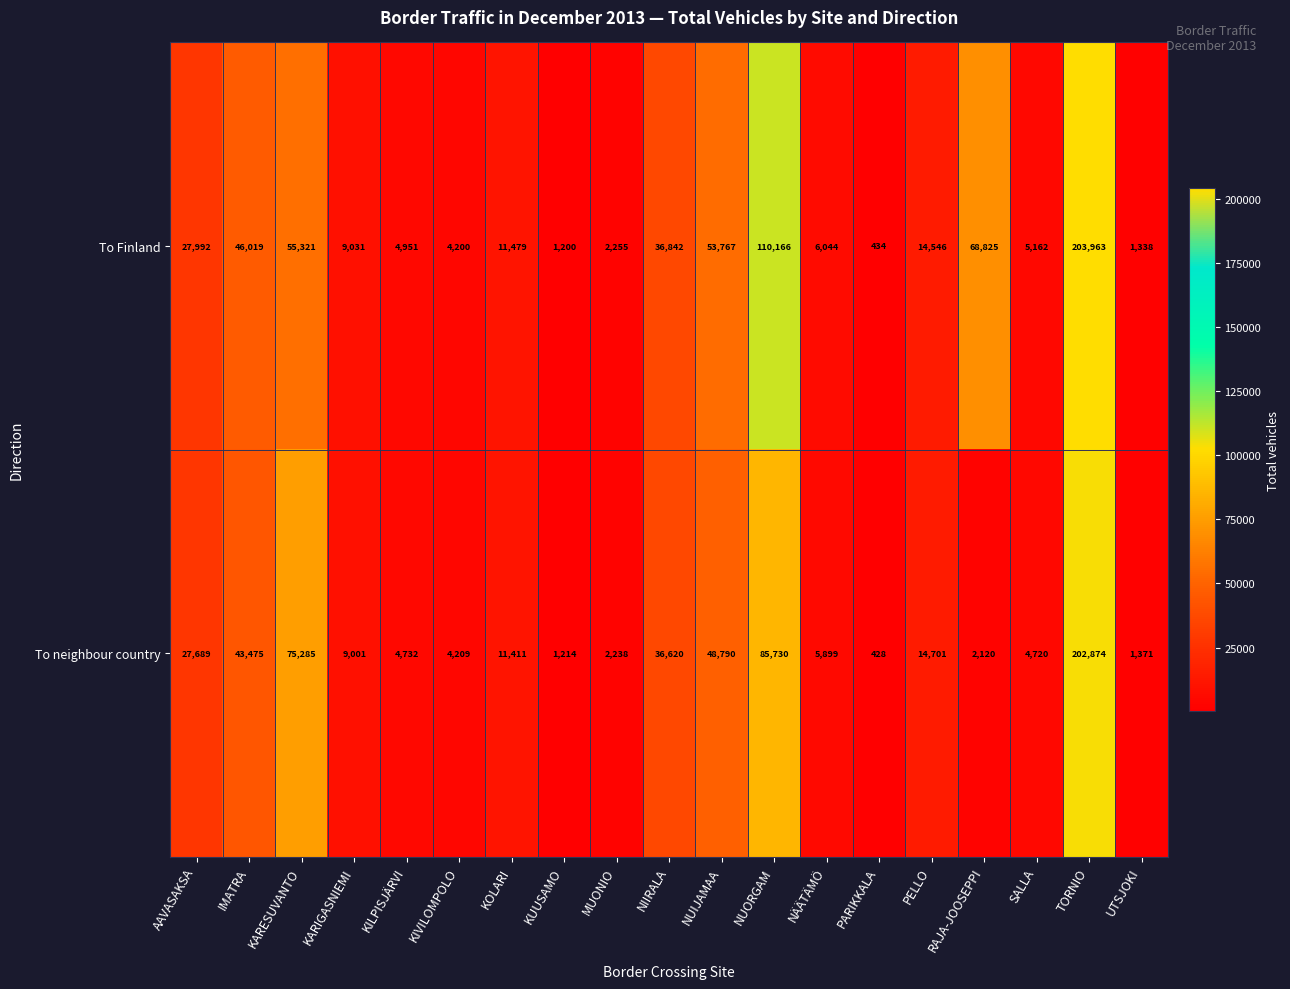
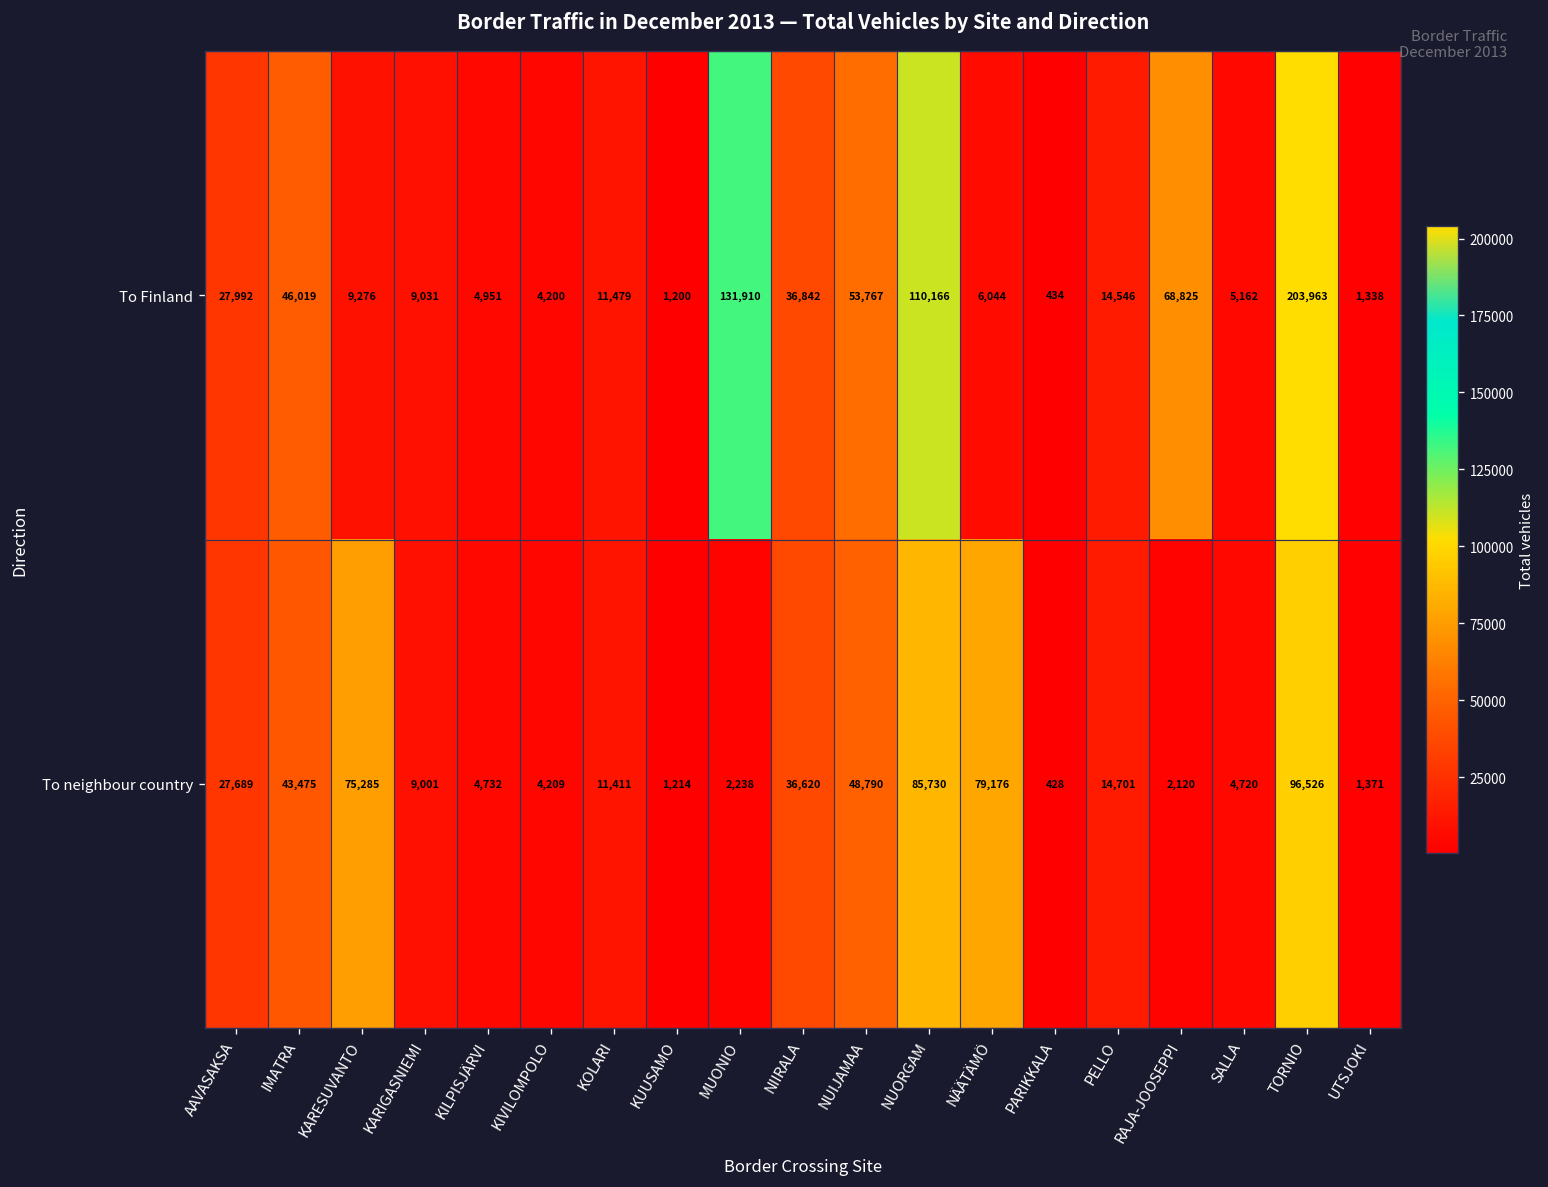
To Finland, KARESUVANTO: 55,321 -> 9,276
To Finland, MUONIO: 2,255 -> 131,910
To neighbour country, NÄÄTÄMÖ: 5,899 -> 79,176
To neighbour country, TORNIO: 202,874 -> 96,526
